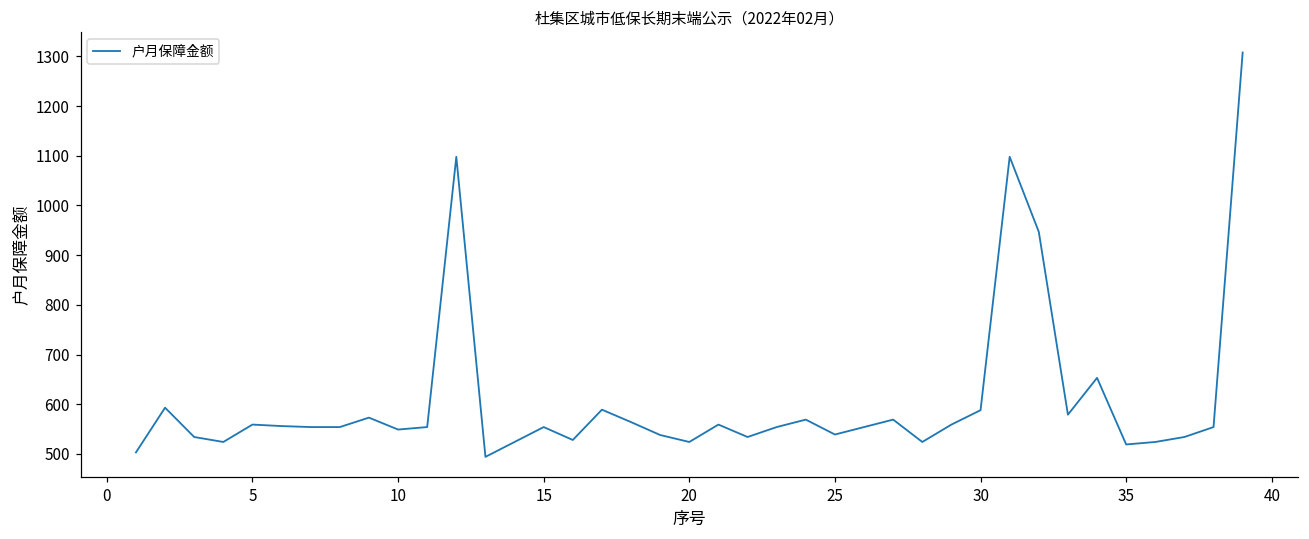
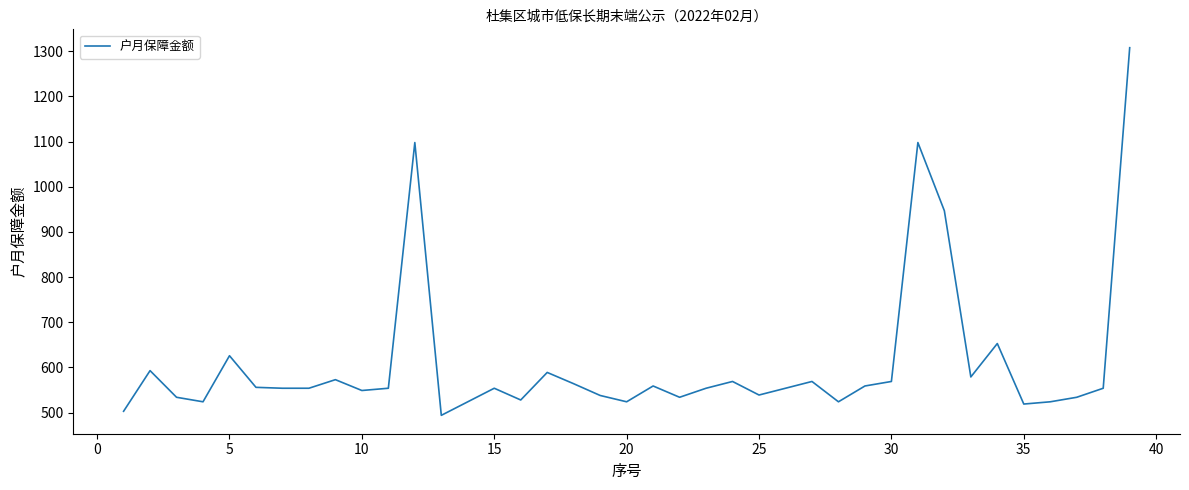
5: 560 -> 630
30: 590 -> 570
